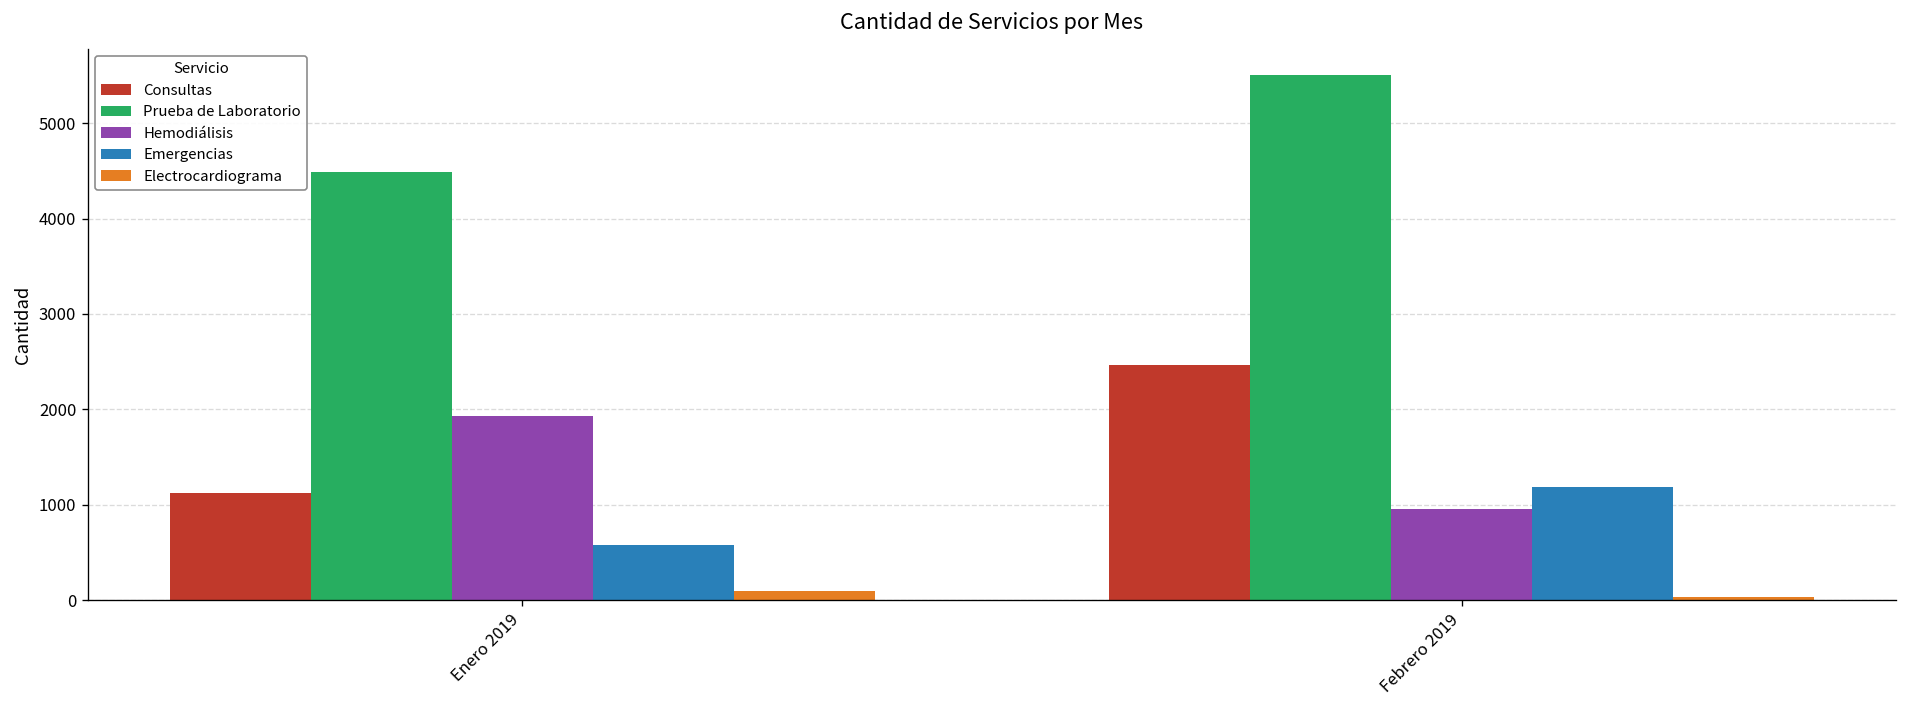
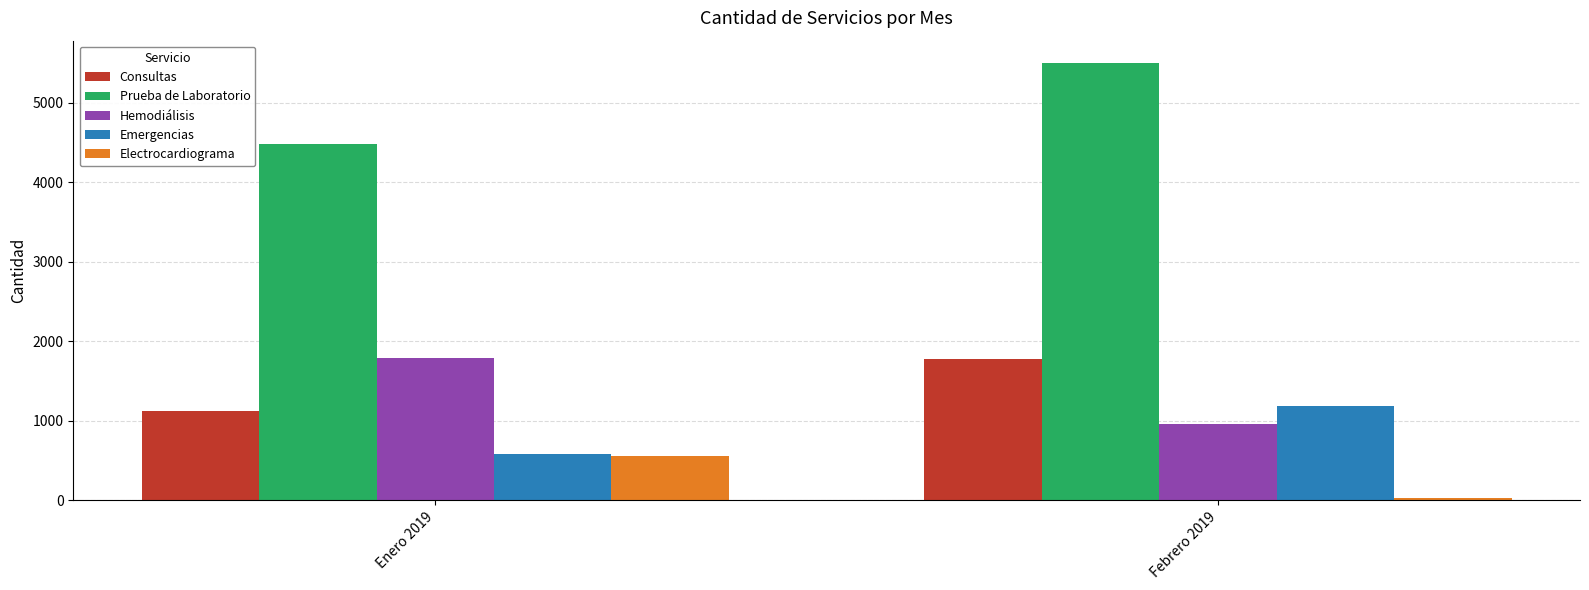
Hemodiálisis, Enero 2019: 1900 -> 1800
Electrocardiograma, Enero 2019: 100 -> 600
Consultas, Febrero 2019: 2500 -> 1800
